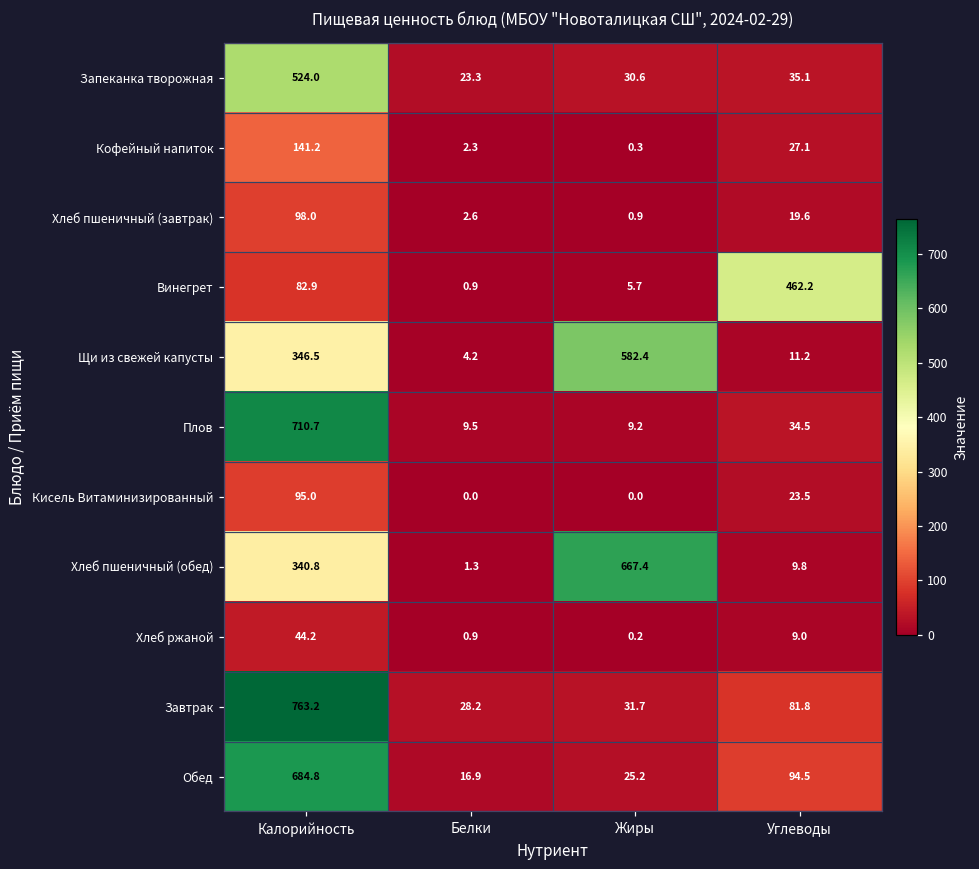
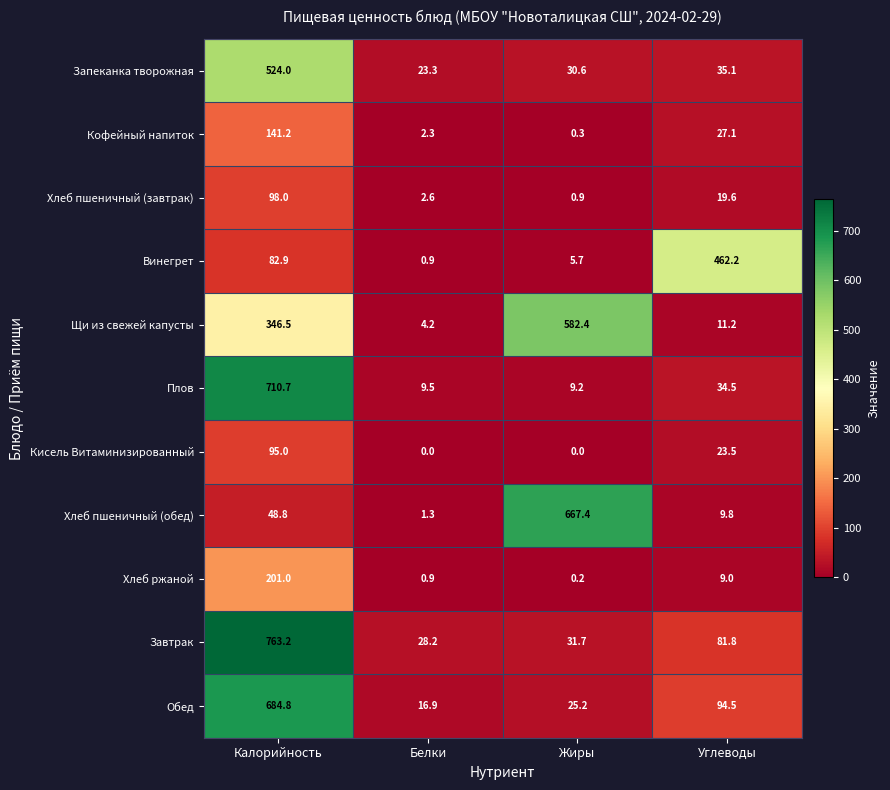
Хлеб пшеничный (обед), Калорийность: 340.8 -> 48.8
Хлеб ржаной, Калорийность: 44.2 -> 201.0
